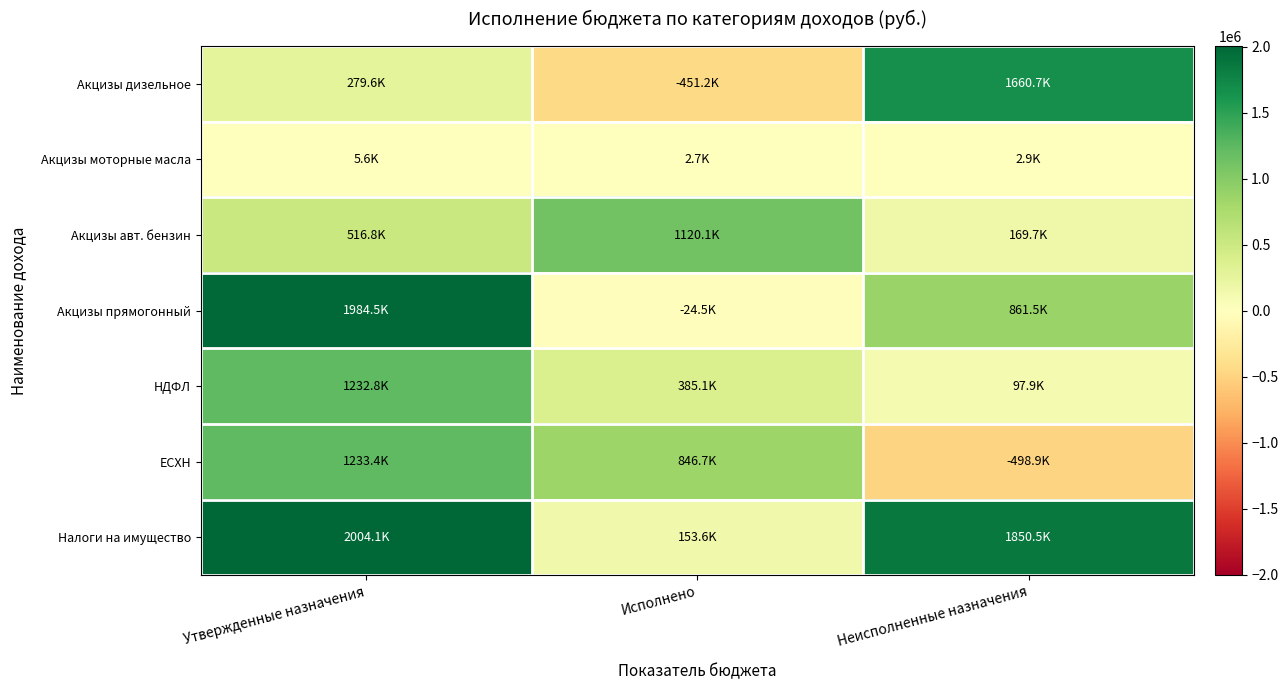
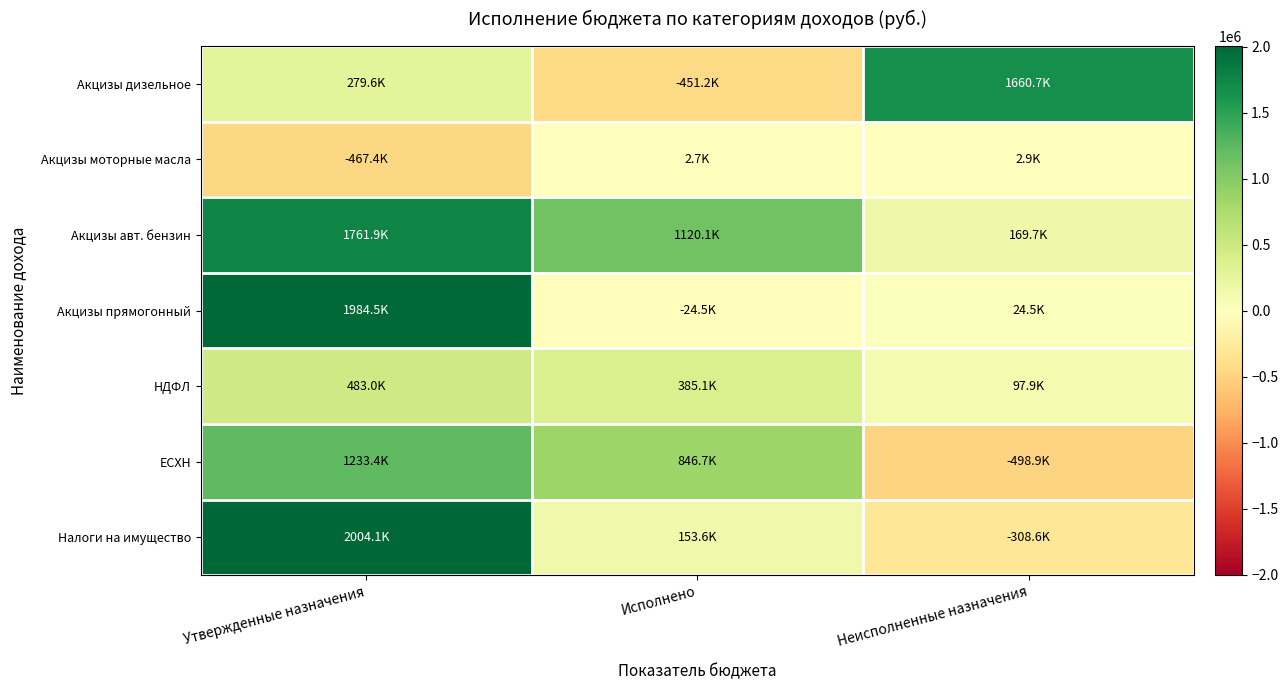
Акцизы моторные масла, Утвержденные назначения: 5.6K -> -467.4K
Акцизы авт. бензин, Утвержденные назначения: 516.8K -> 1761.9K
Акцизы прямогонный, Неисполненные назначения: 861.5K -> 24.5K
НДФЛ, Утвержденные назначения: 1232.8K -> 483.0K
Налоги на имущество, Неисполненные назначения: 1850.5K -> -308.6K
